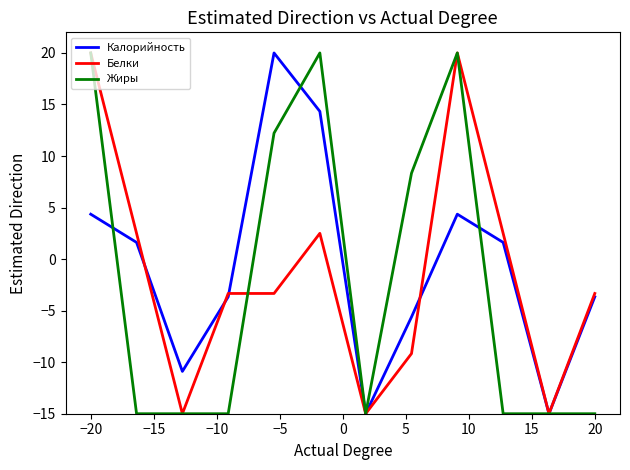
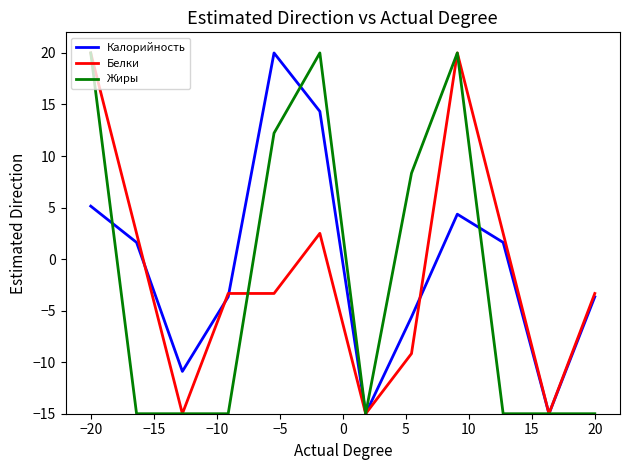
Калорийность, −20: 4.4 -> 5.1
